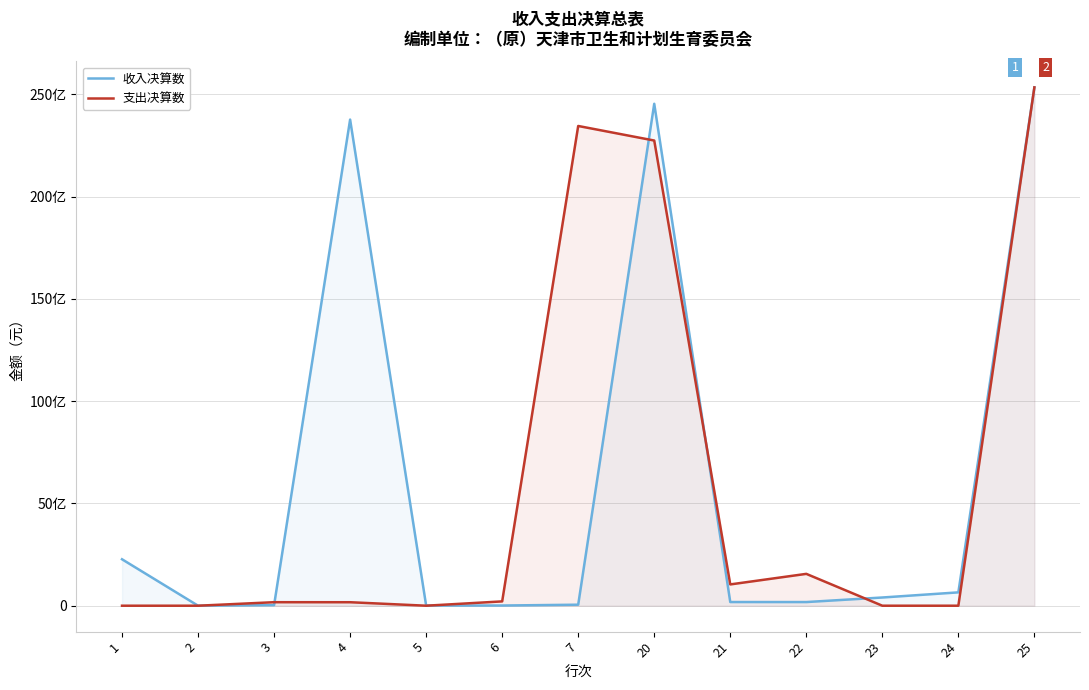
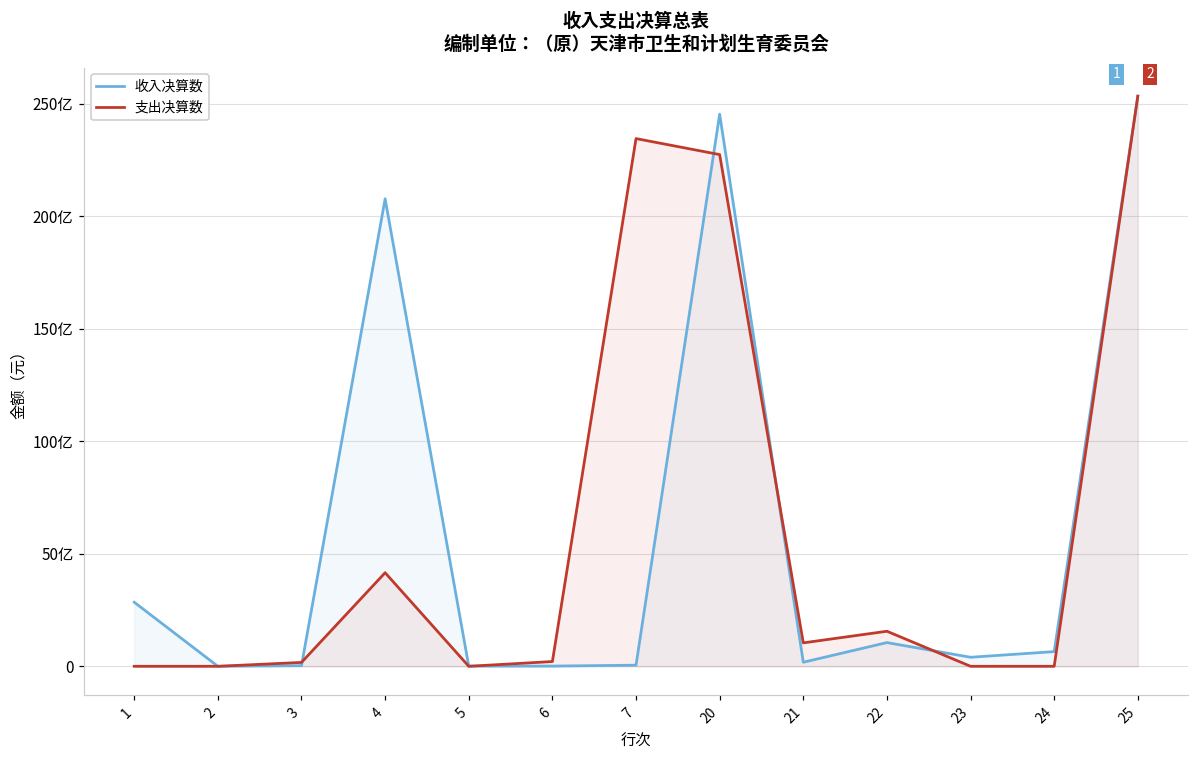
收入决算数, 1: 23亿 -> 28亿
收入决算数, 4: 238亿 -> 208亿
支出决算数, 4: 2亿 -> 42亿
收入决算数, 22: 2亿 -> 11亿
